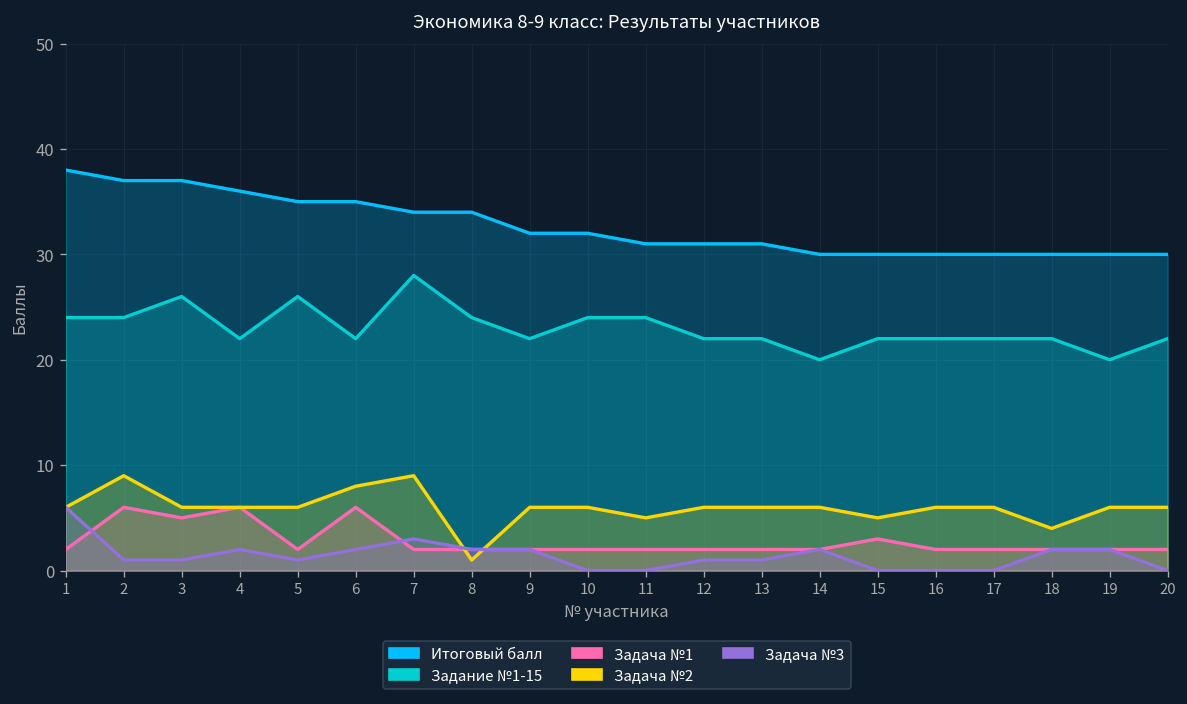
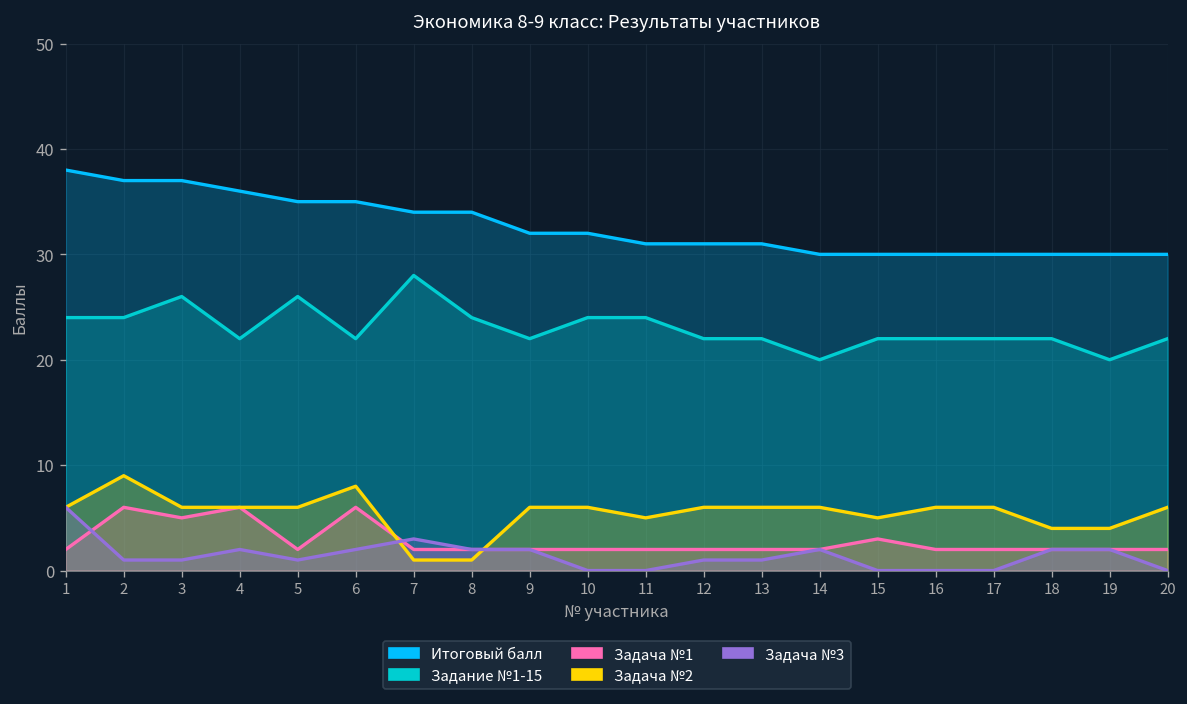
Задача №2, 7: 9 -> 1
Задача №2, 19: 6 -> 4
